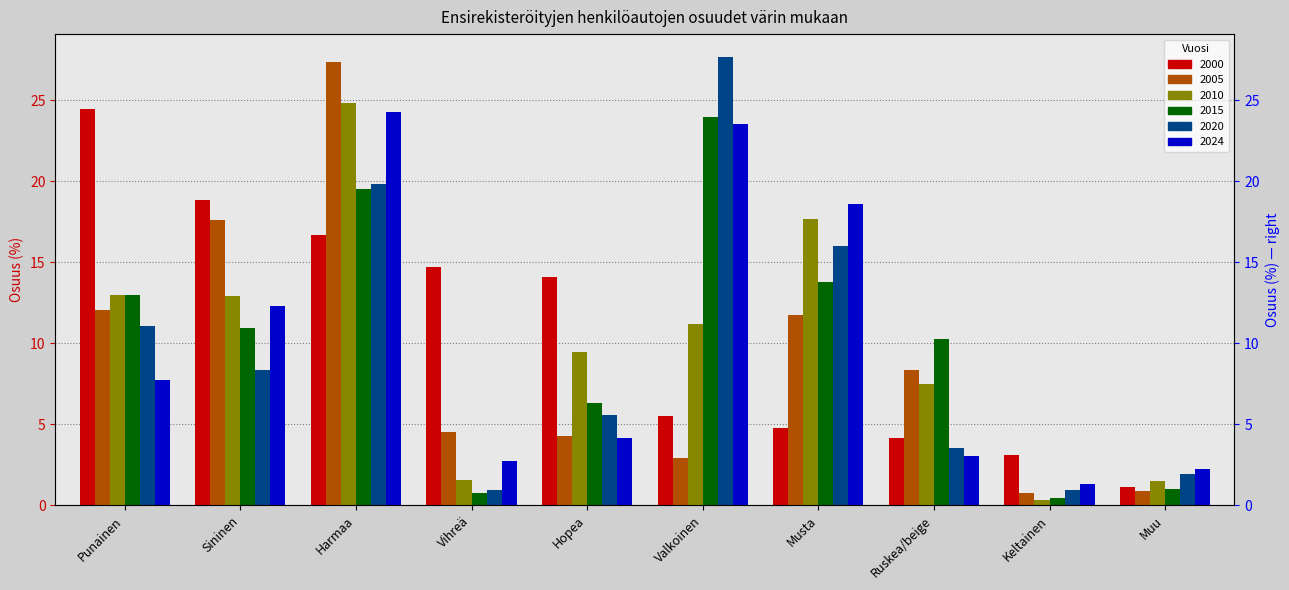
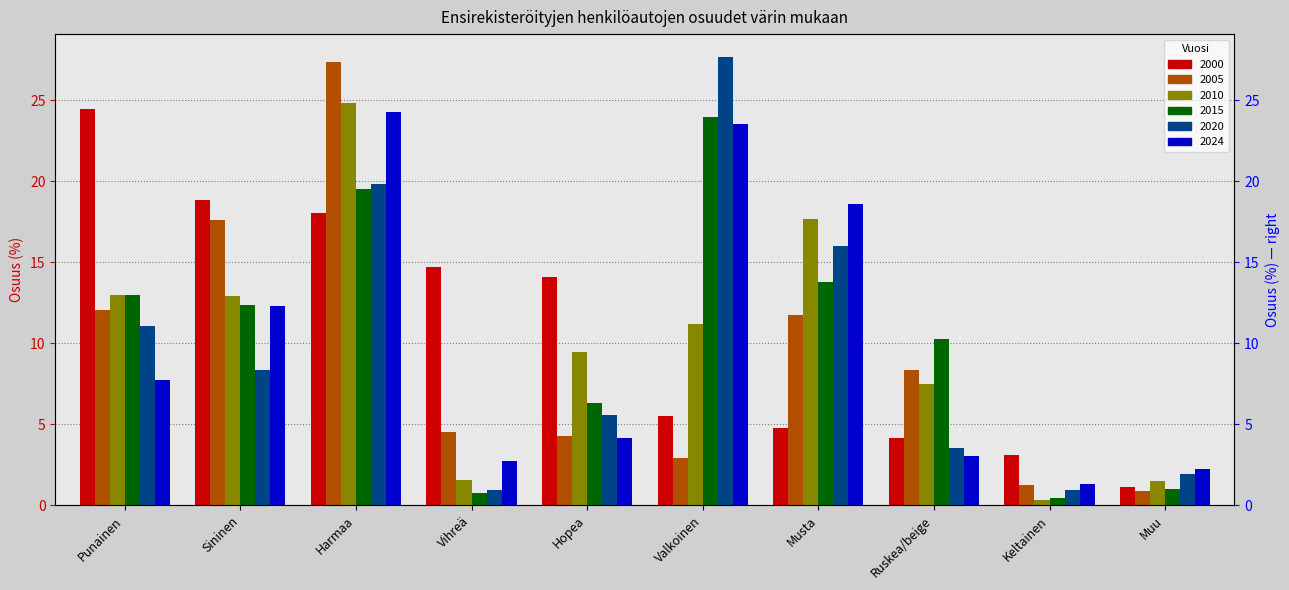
2015, Sininen: 10.9 -> 12.4
2000, Harmaa: 16.7 -> 18.0
2005, Keltainen: 0.8 -> 1.3
